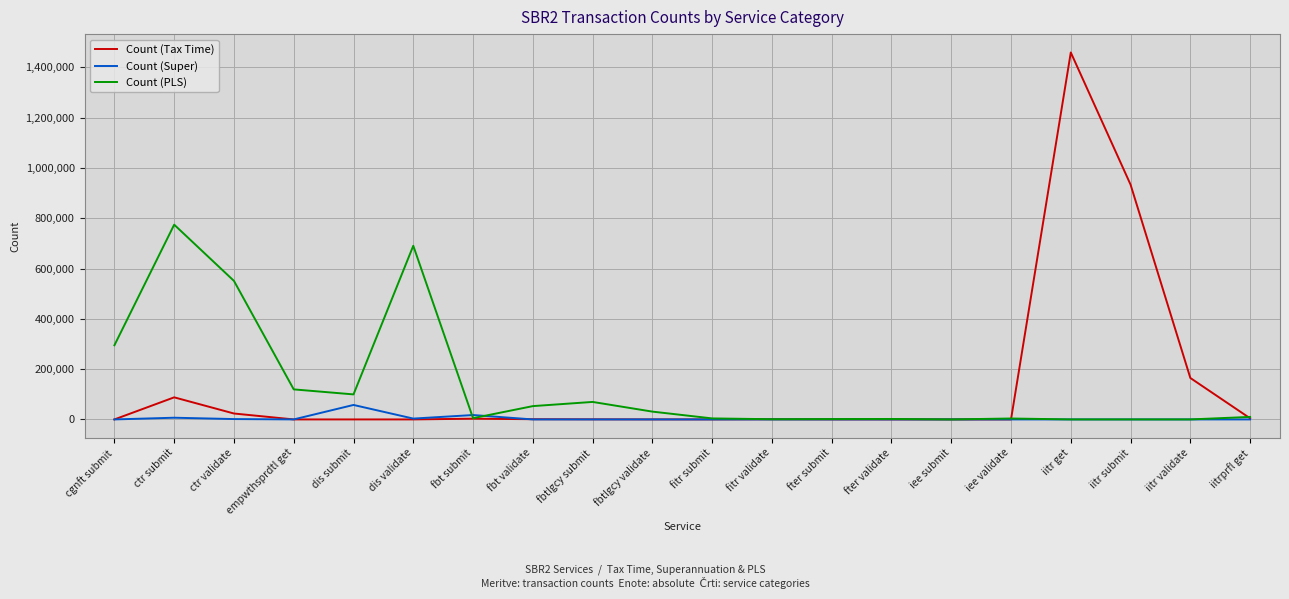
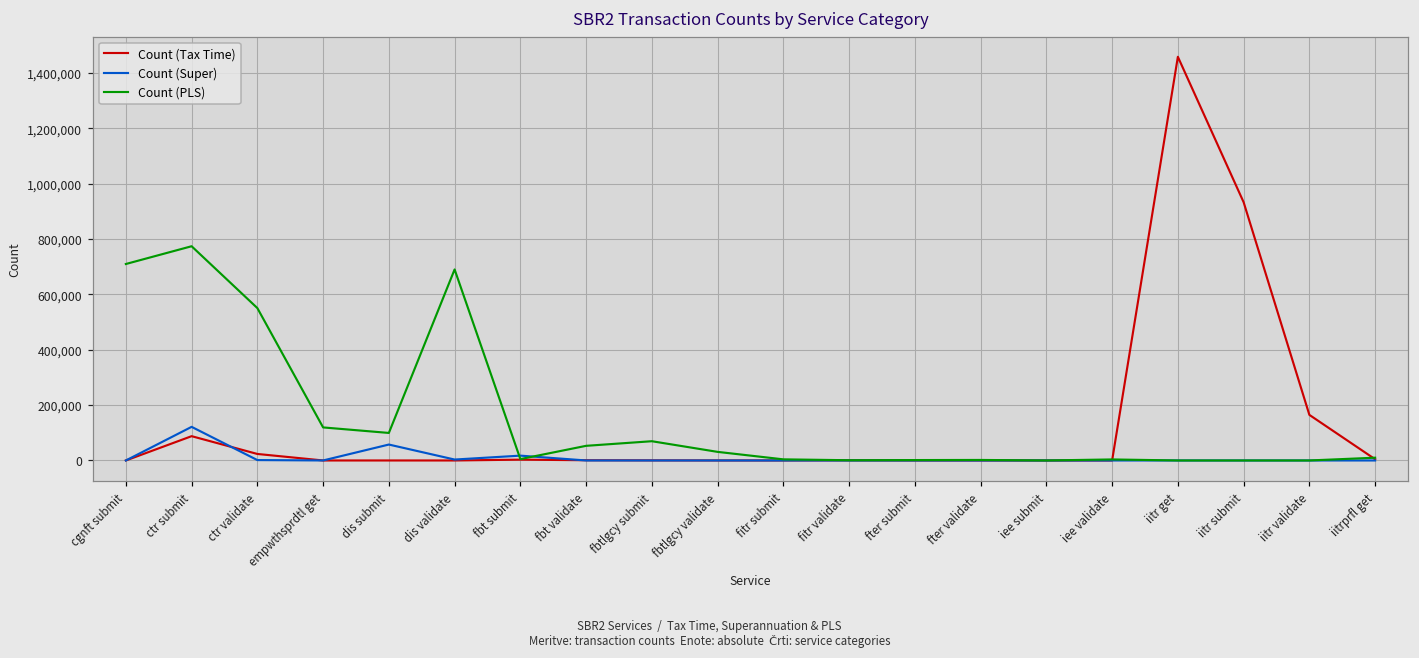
Count (PLS), cgnft submit: 290,000 -> 710,000
Count (Super), ctr submit: 10,000 -> 120,000
